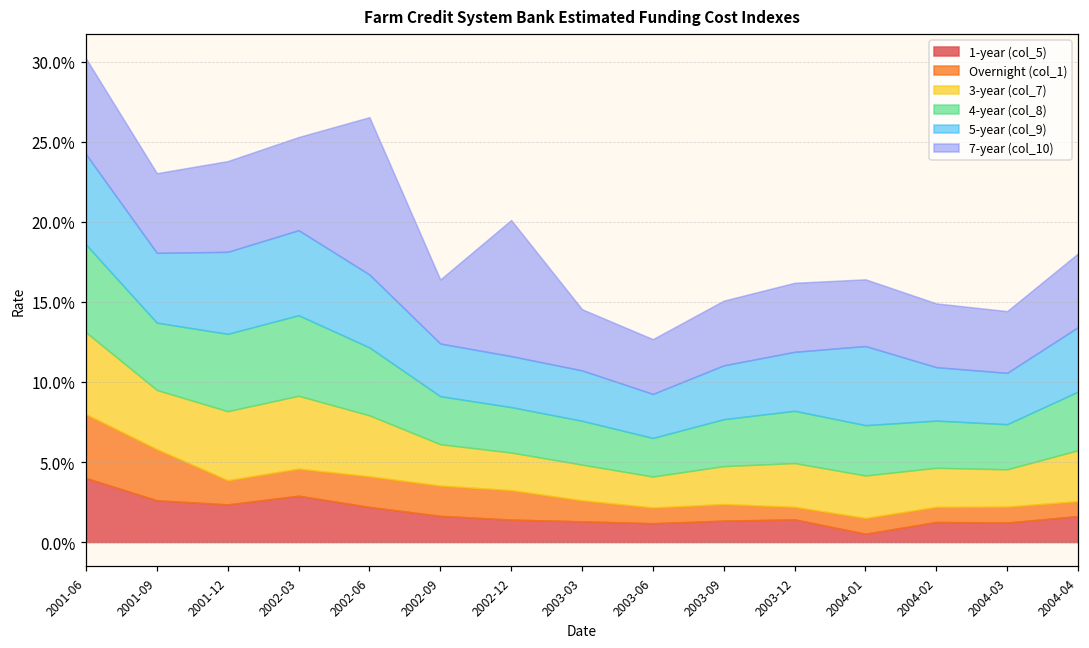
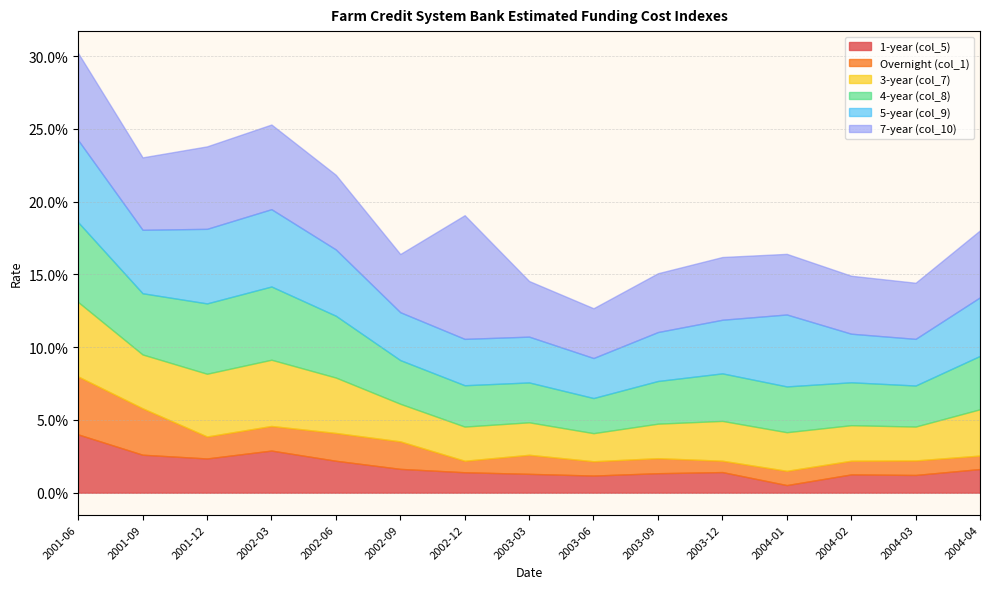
7-year (col_10), 2002-06: 9.8% -> 5.1%
Overnight (col_1), 2002-12: 1.8% -> 0.8%
